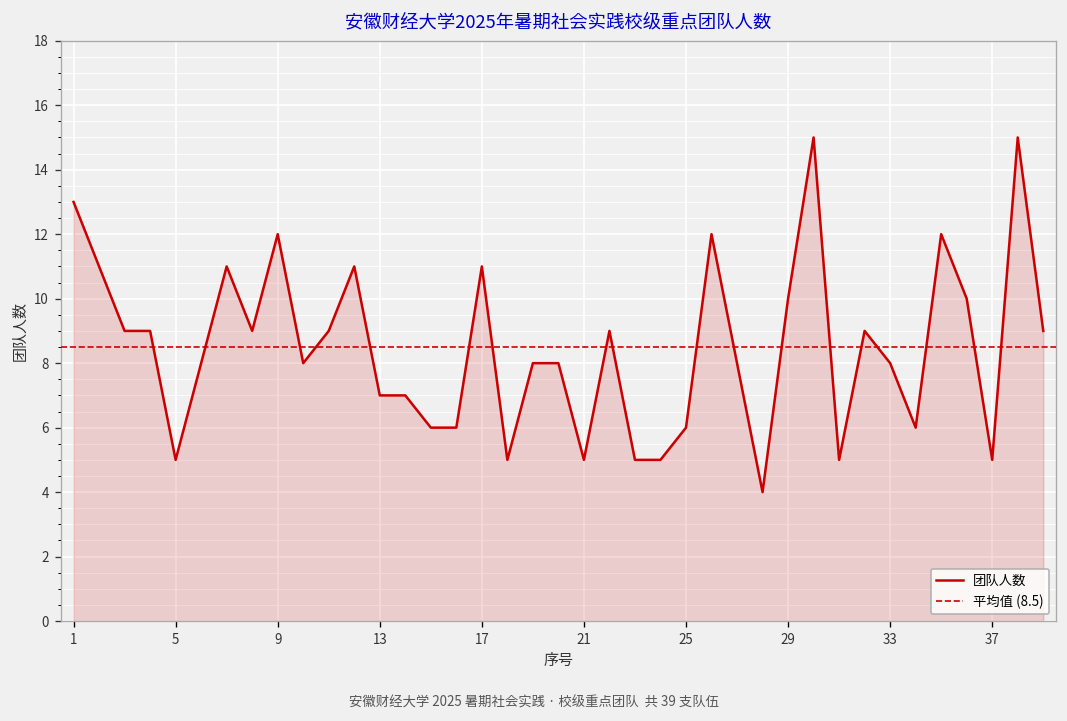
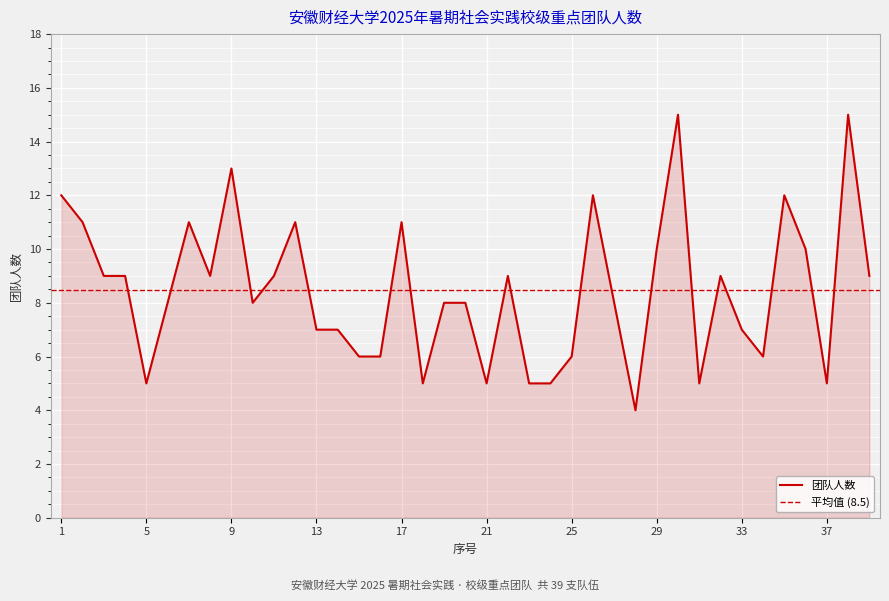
1: 13 -> 12
9: 12 -> 13
33: 8 -> 7
